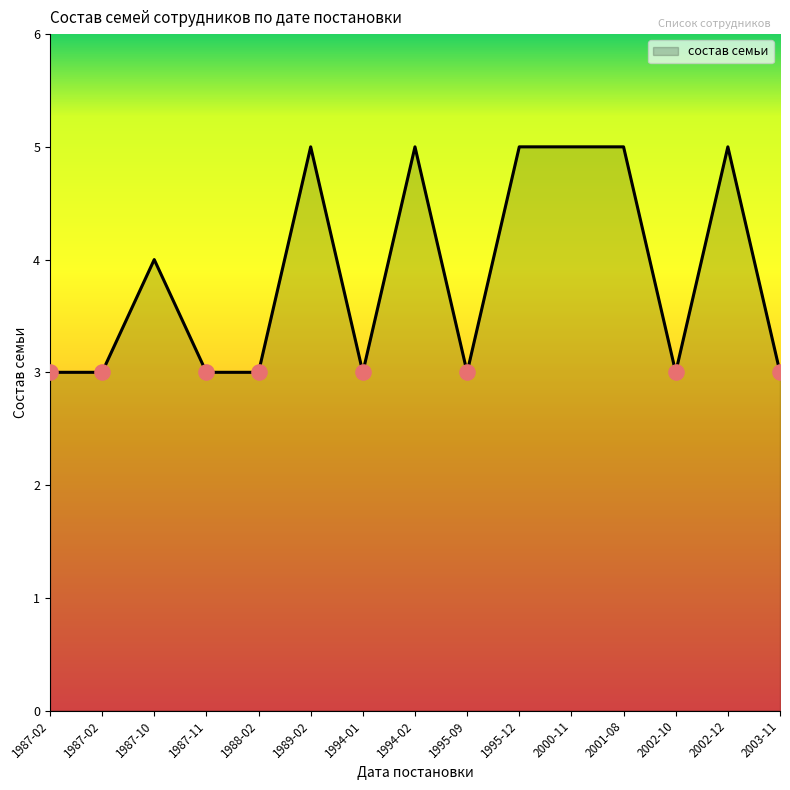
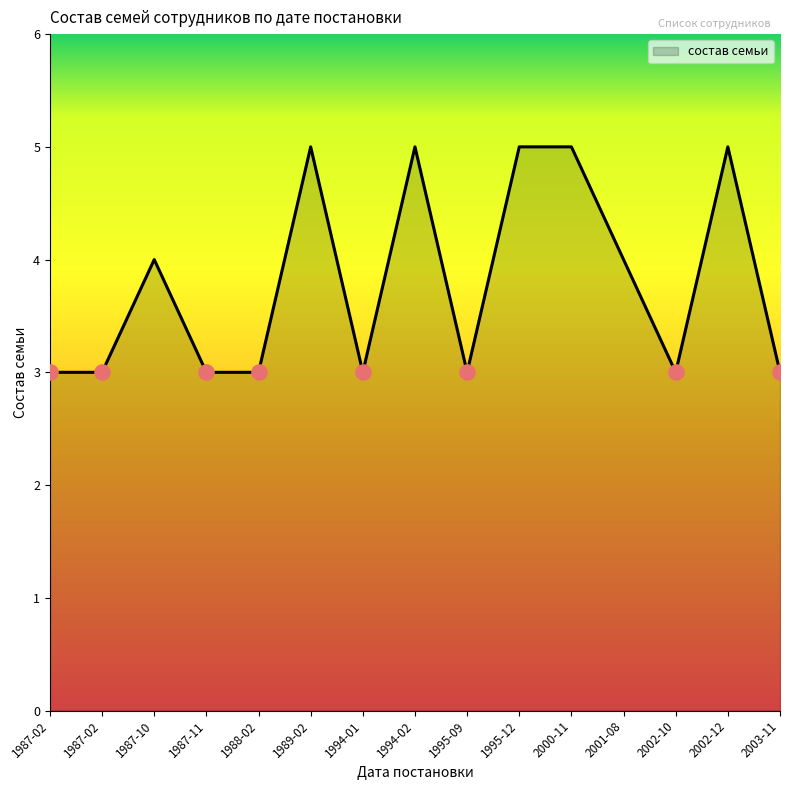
состав семьи, 2001-08: 5 -> 4
